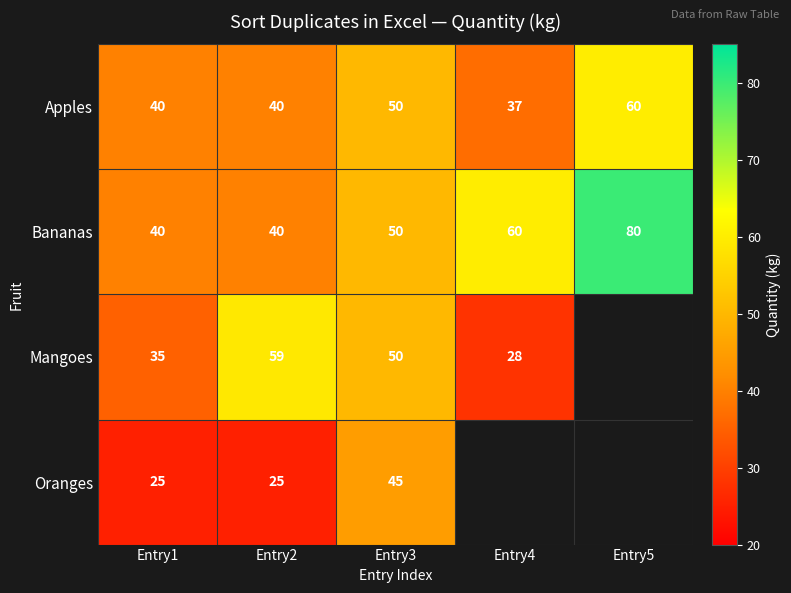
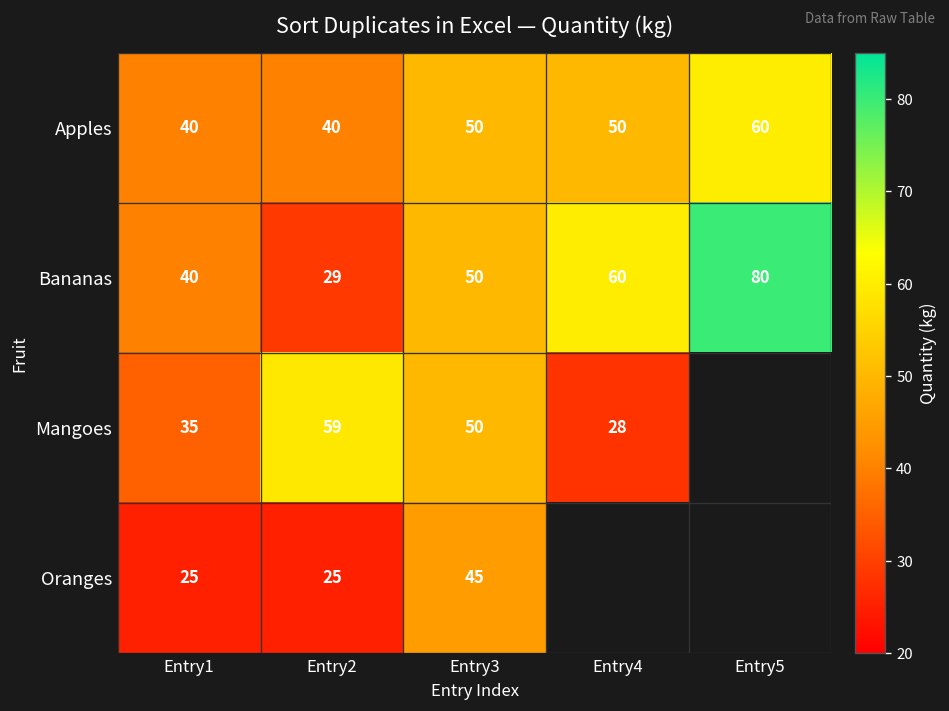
Apples, Entry4: 37 -> 50
Bananas, Entry2: 40 -> 29
